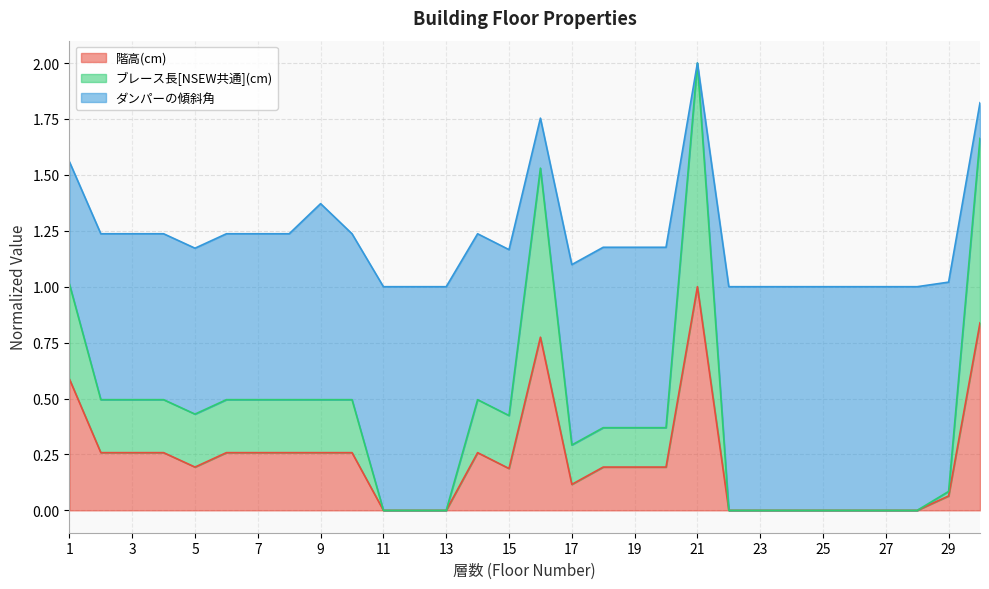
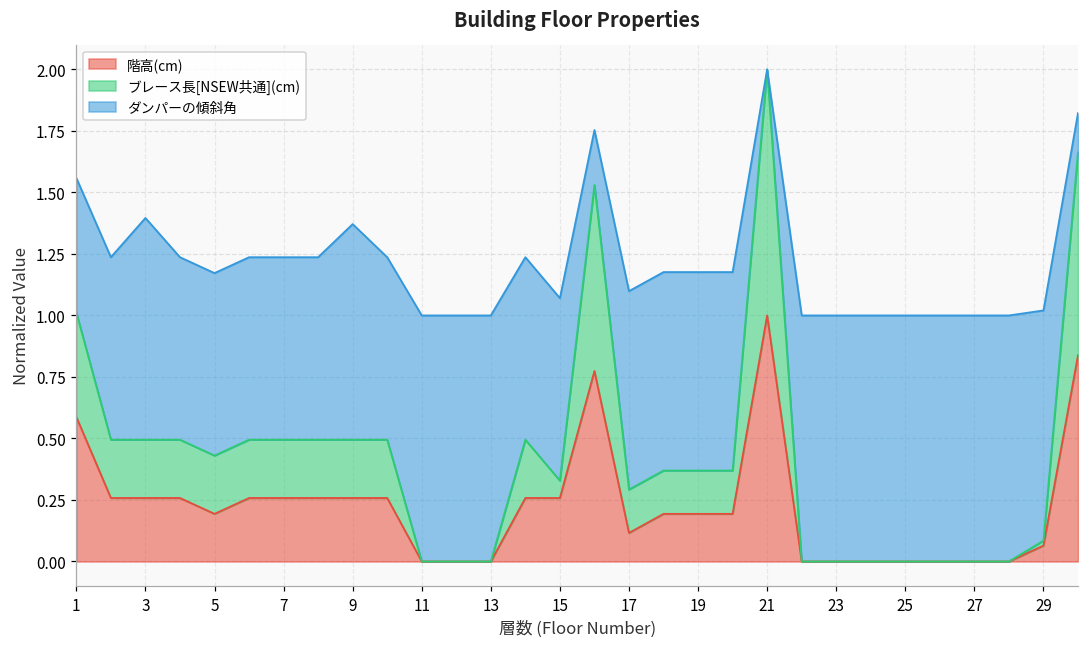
ダンパーの傾斜角, 3: 0.74 -> 0.90
階高(cm), 15: 0.19 -> 0.26
ブレース長[NSEW共通](cm), 15: 0.24 -> 0.07
